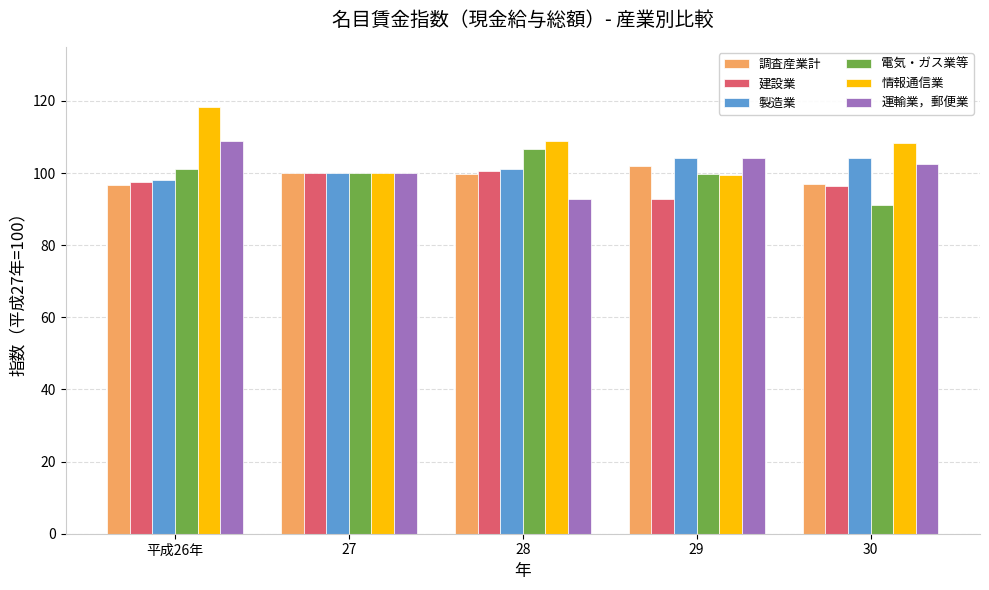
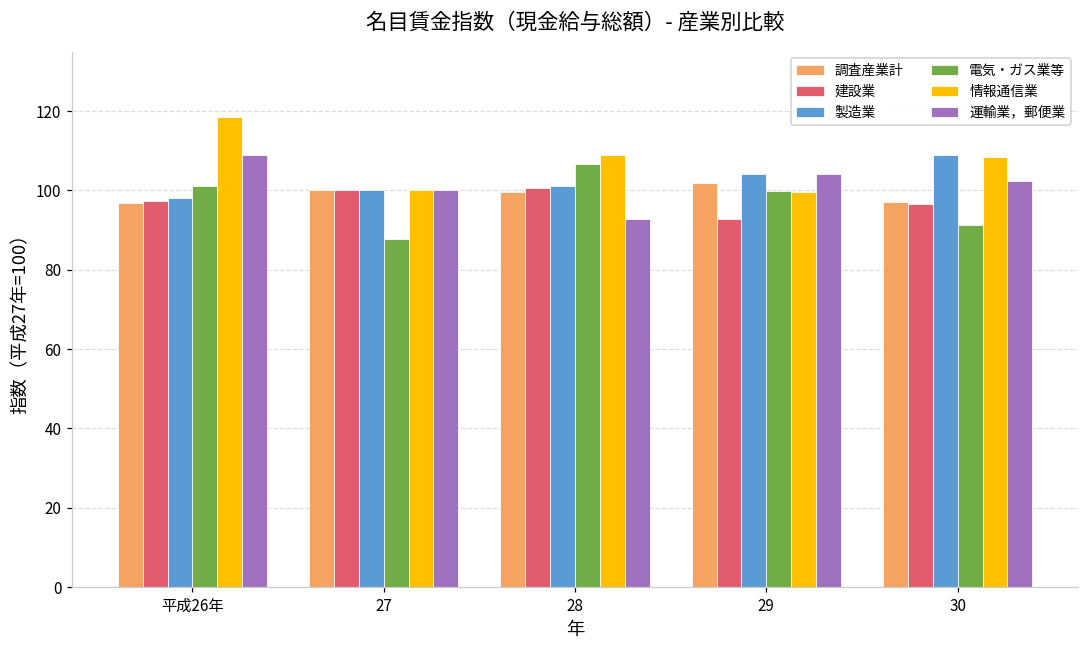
電気・ガス業等, 27: 100 -> 88
製造業, 30: 104 -> 109
